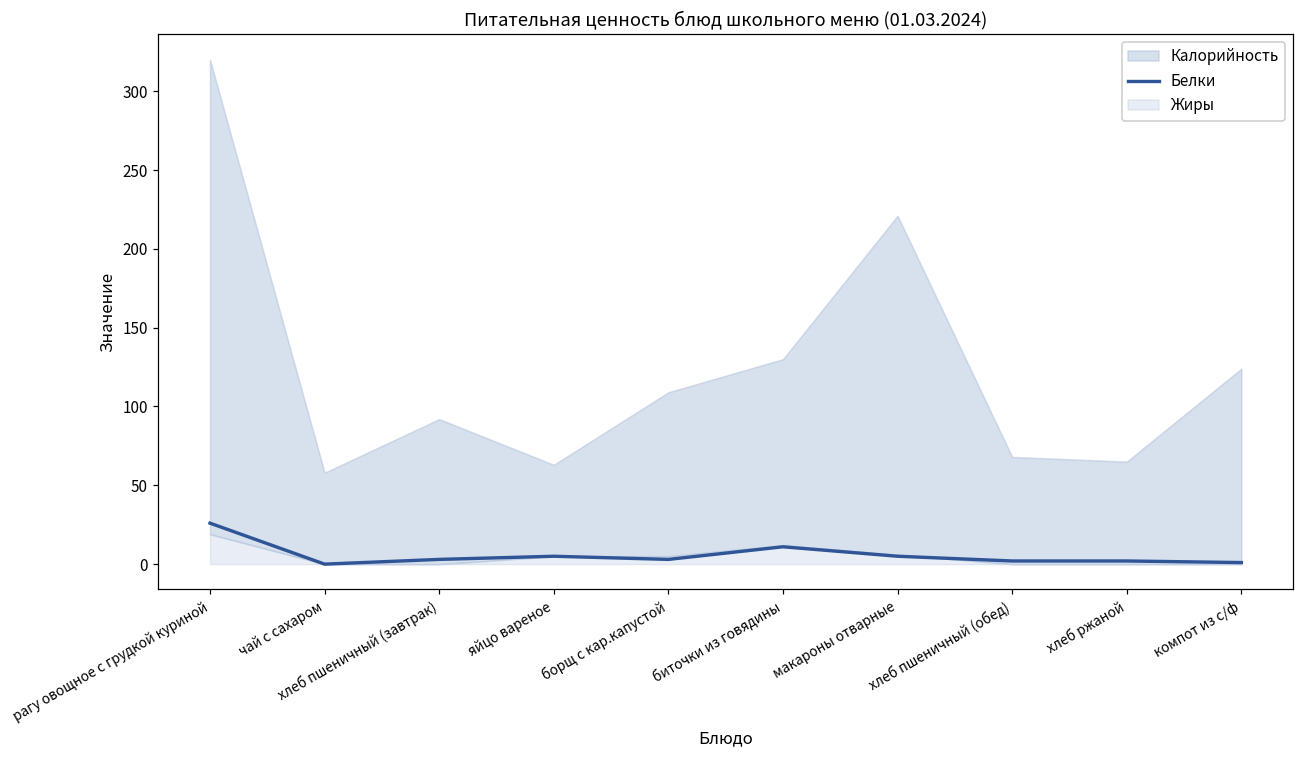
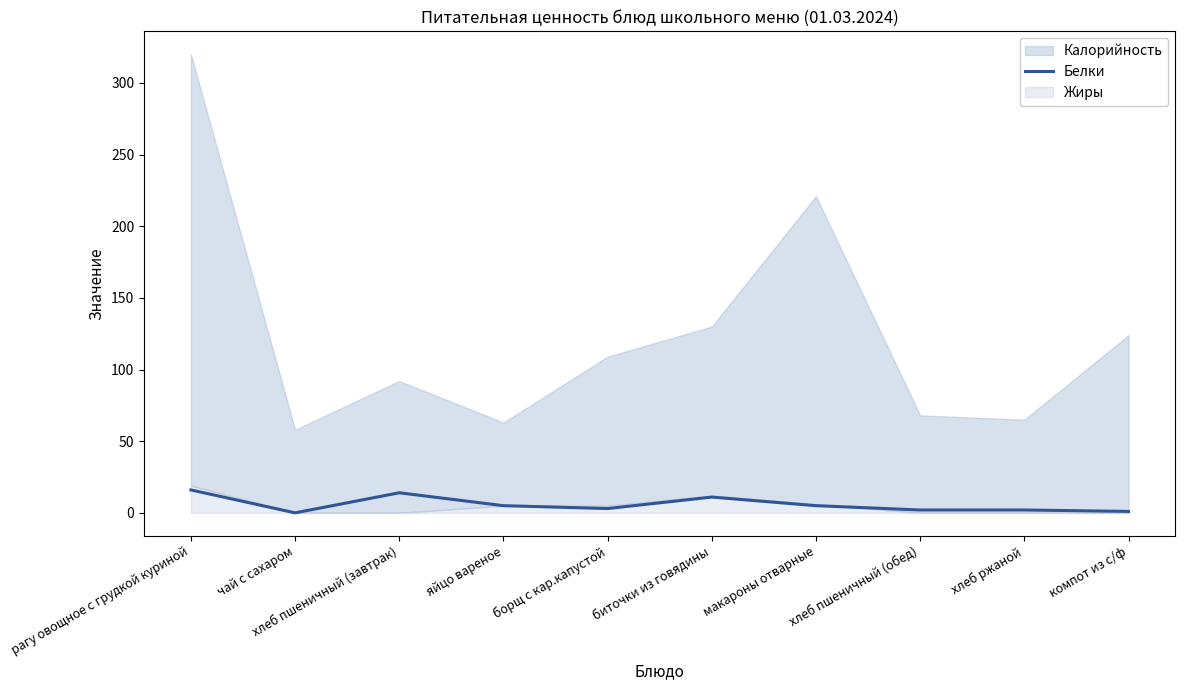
Белки, рагу овощное с грудкой куриной: 26 -> 16
Белки, хлеб пшеничный (завтрак): 3 -> 14
